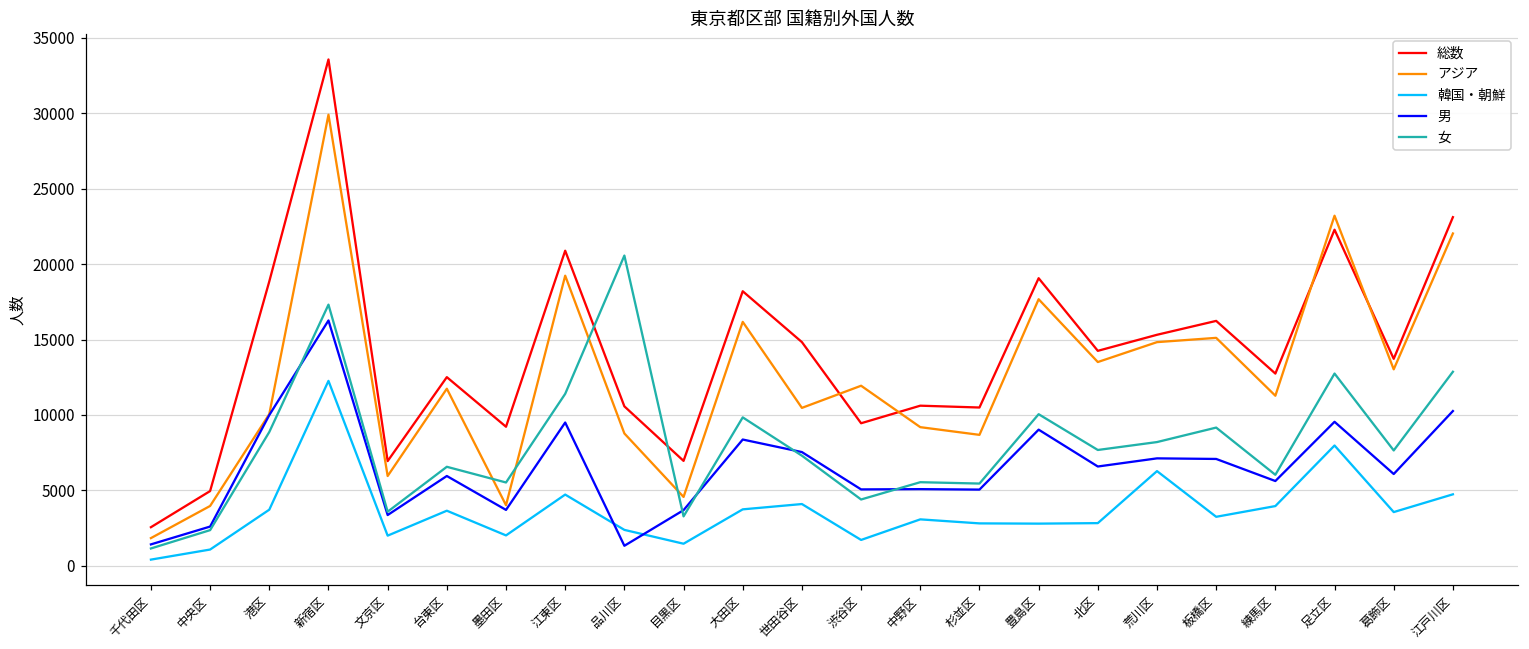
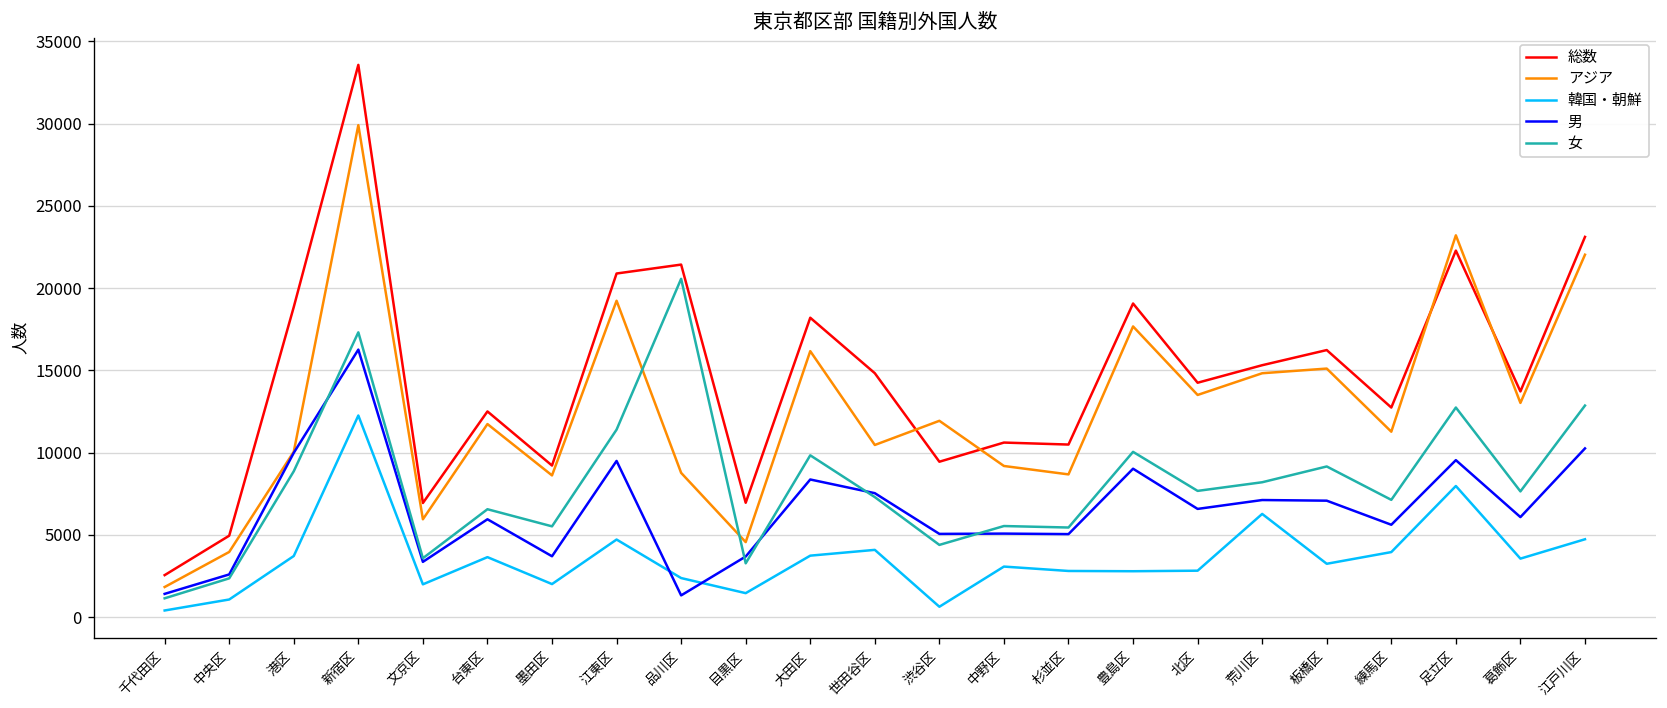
アジア, 墨田区: 4000 -> 8600
総数, 品川区: 10600 -> 21400
韓国・朝鮮, 渋谷区: 1700 -> 600
女, 練馬区: 6000 -> 7100
